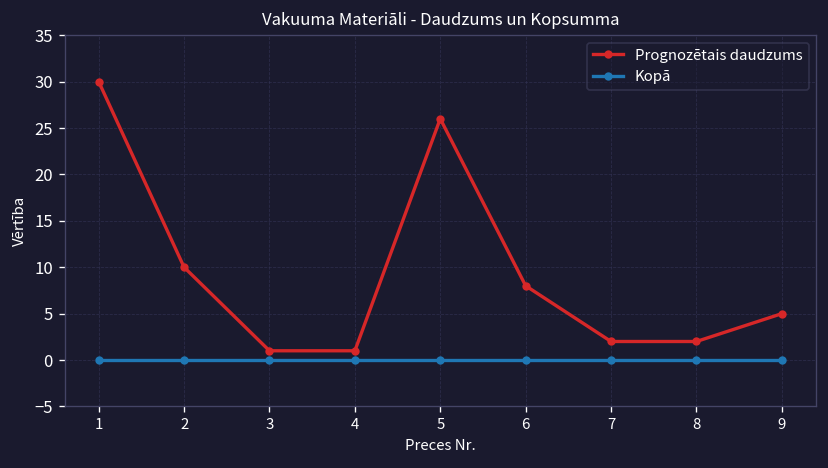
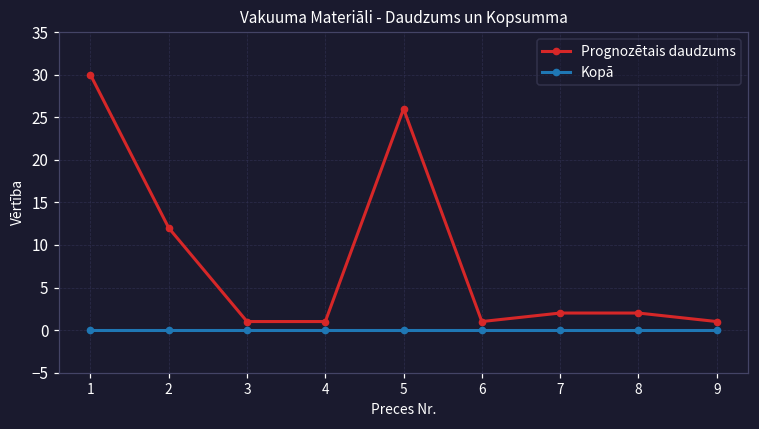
Prognozētais daudzums, 2: 10 -> 12
Prognozētais daudzums, 6: 8 -> 1
Prognozētais daudzums, 9: 5 -> 1
